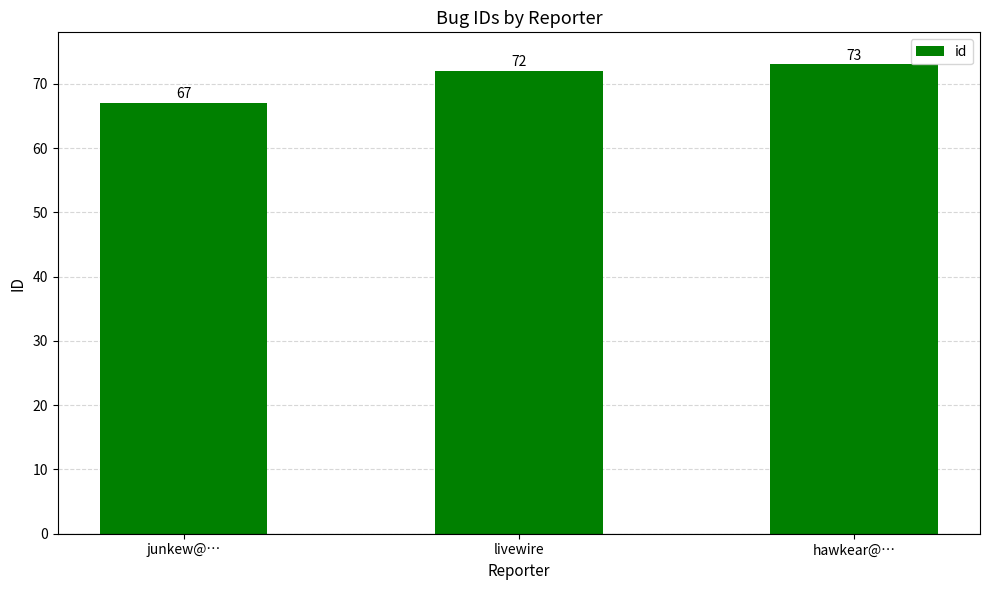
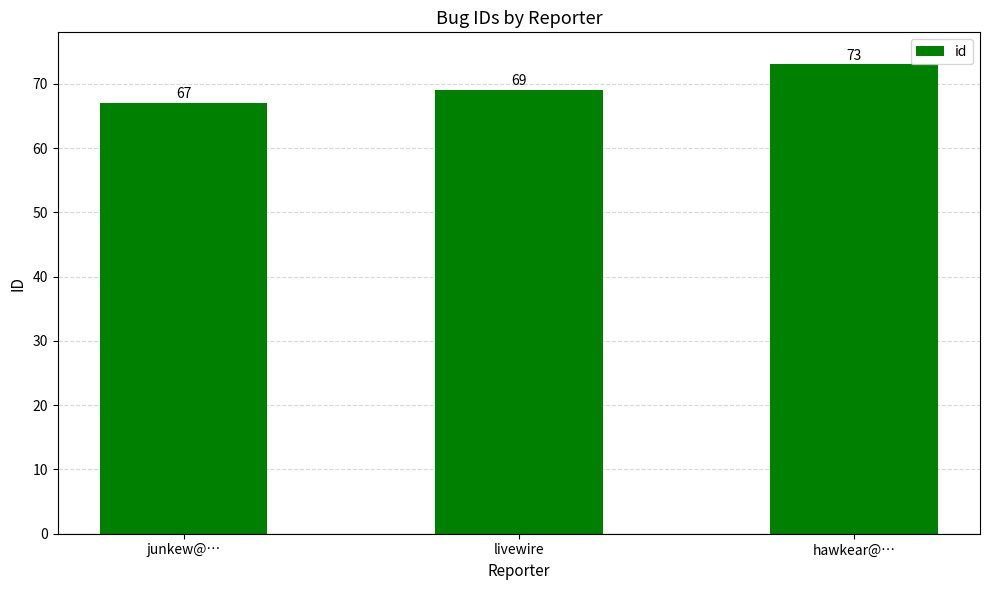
livewire: 72 -> 69
